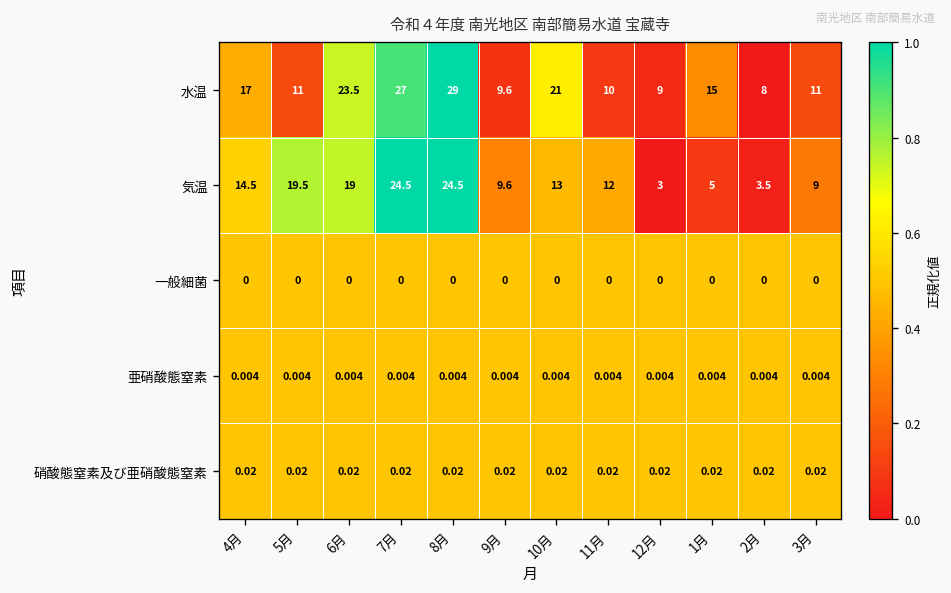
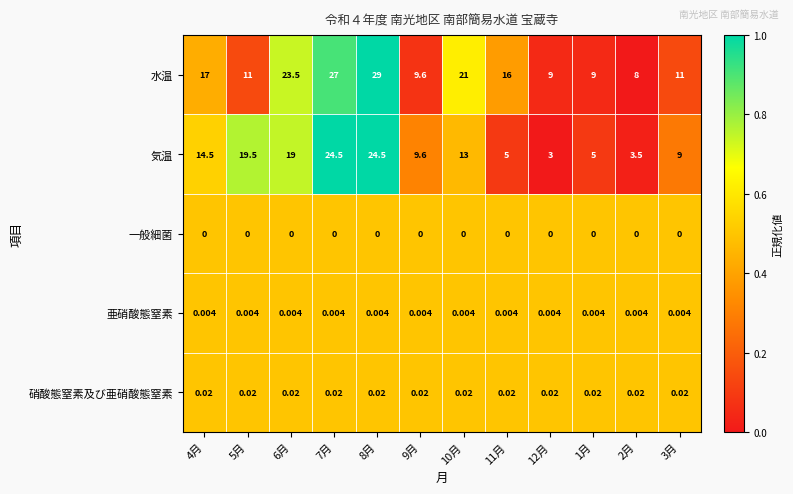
水温, 11月: 10 -> 16
水温, 1月: 15 -> 9
気温, 11月: 12 -> 5
